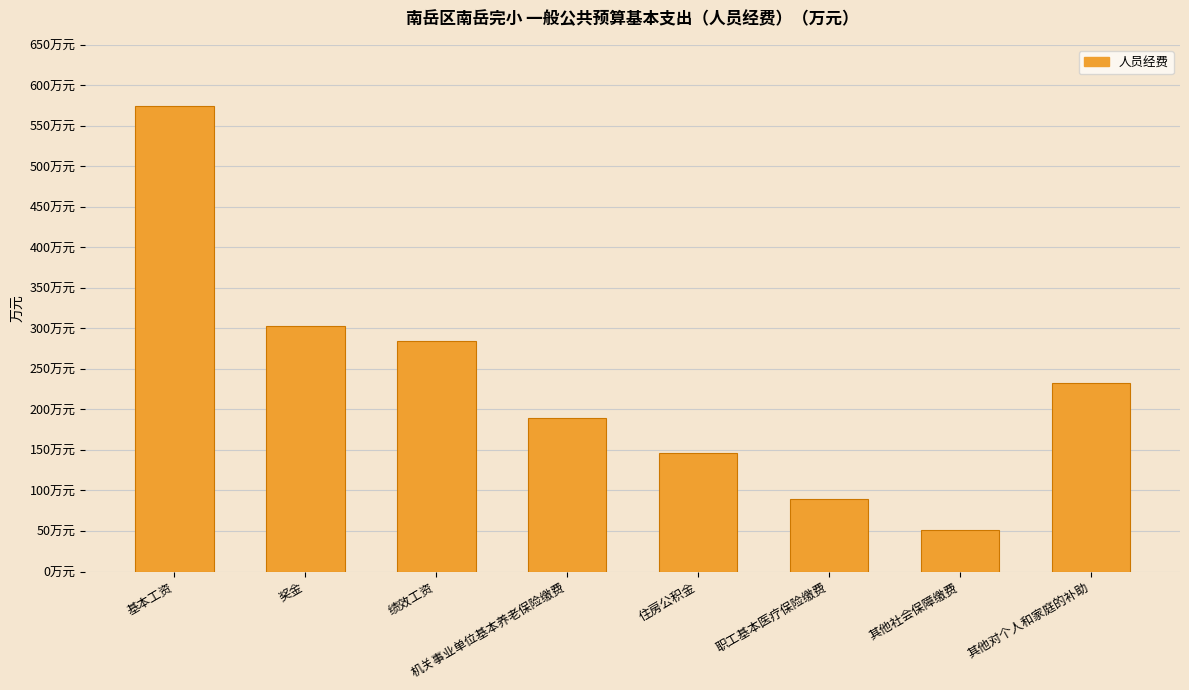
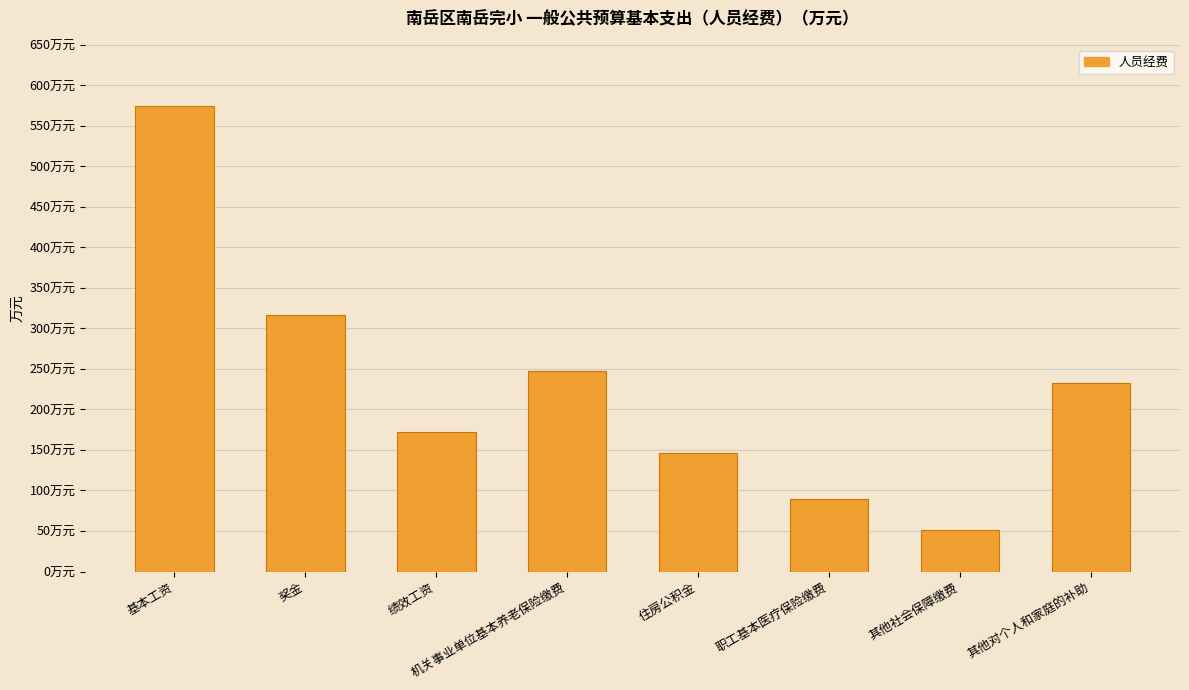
奖金: 300万元 -> 320万元
绩效工资: 280万元 -> 170万元
机关事业单位基本养老保险缴费: 190万元 -> 250万元
